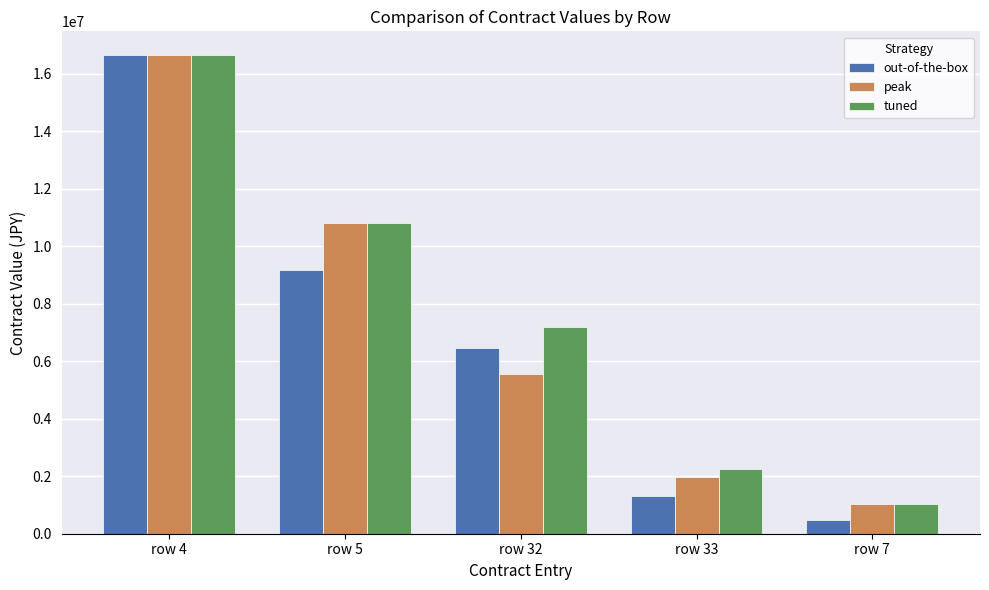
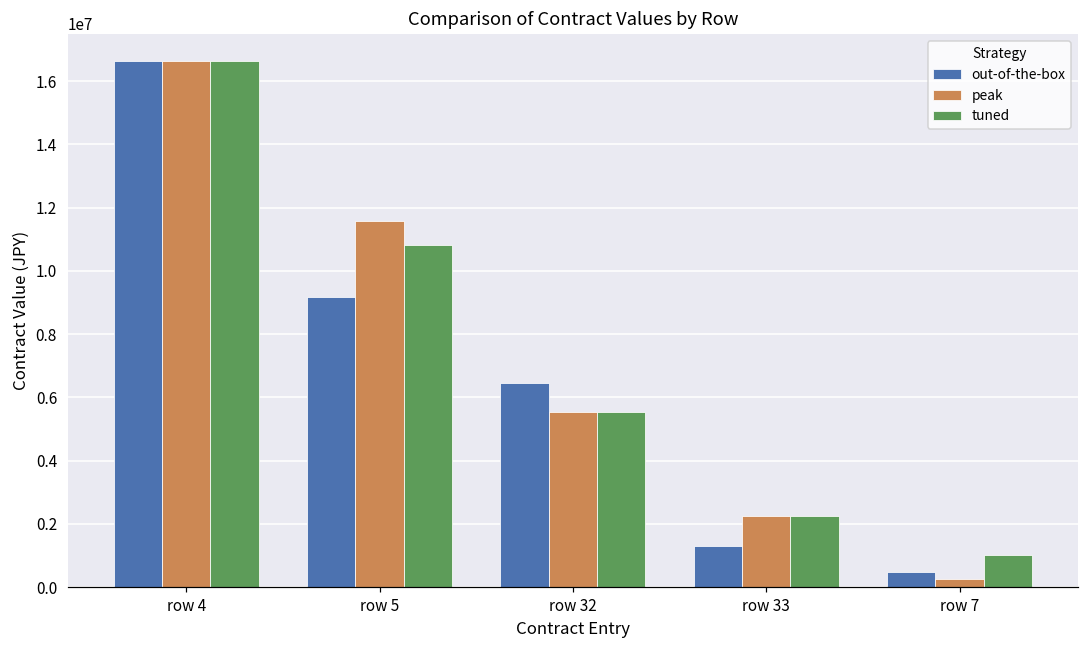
peak, row 5: 10800000 -> 11600000
tuned, row 32: 7200000 -> 5500000
peak, row 33: 2000000 -> 2200000
peak, row 7: 1000000 -> 300000
